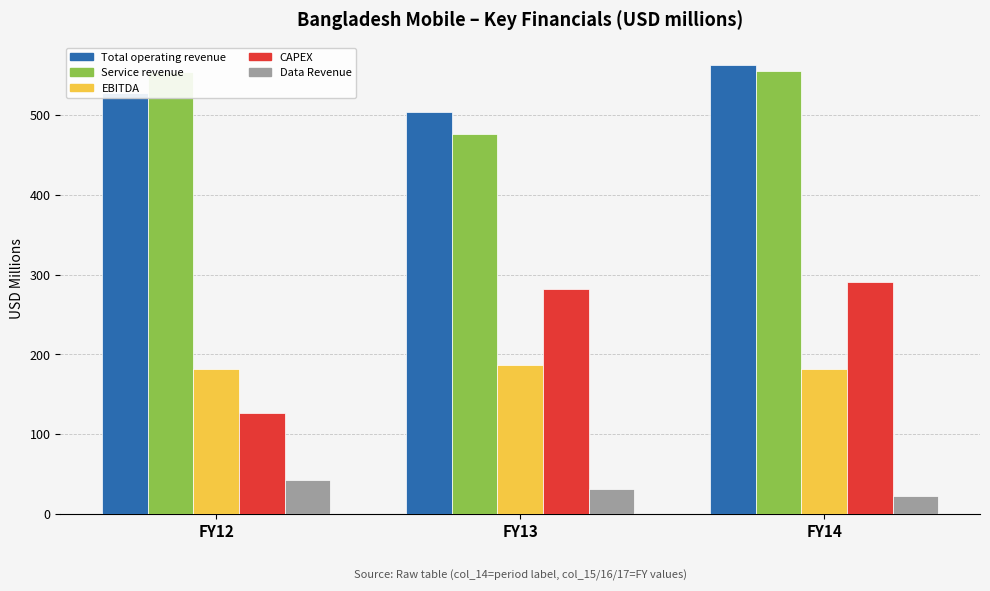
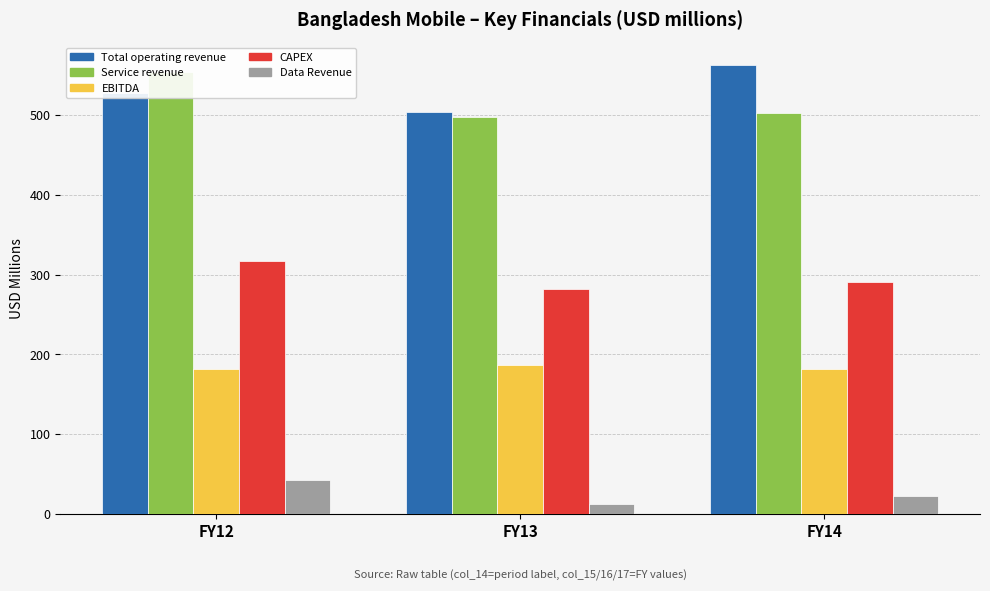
CAPEX, FY12: 130 -> 320
Service revenue, FY13: 480 -> 500
Data Revenue, FY13: 30 -> 10
Service revenue, FY14: 560 -> 500
